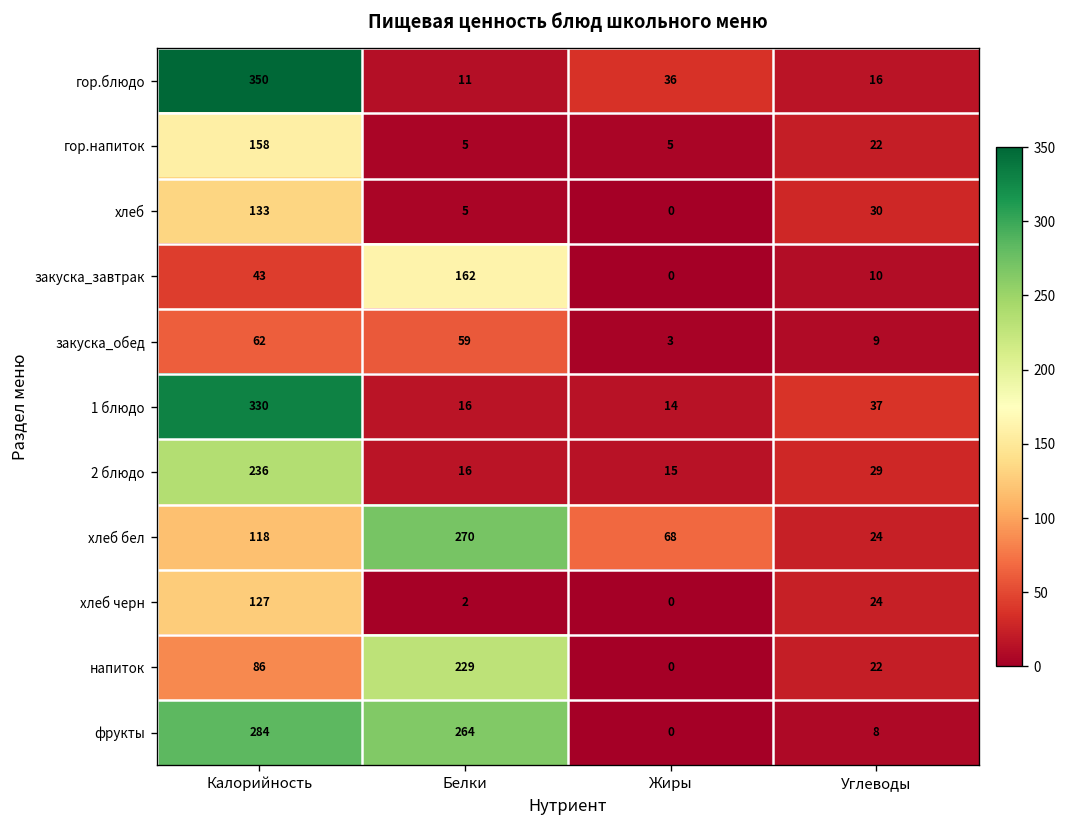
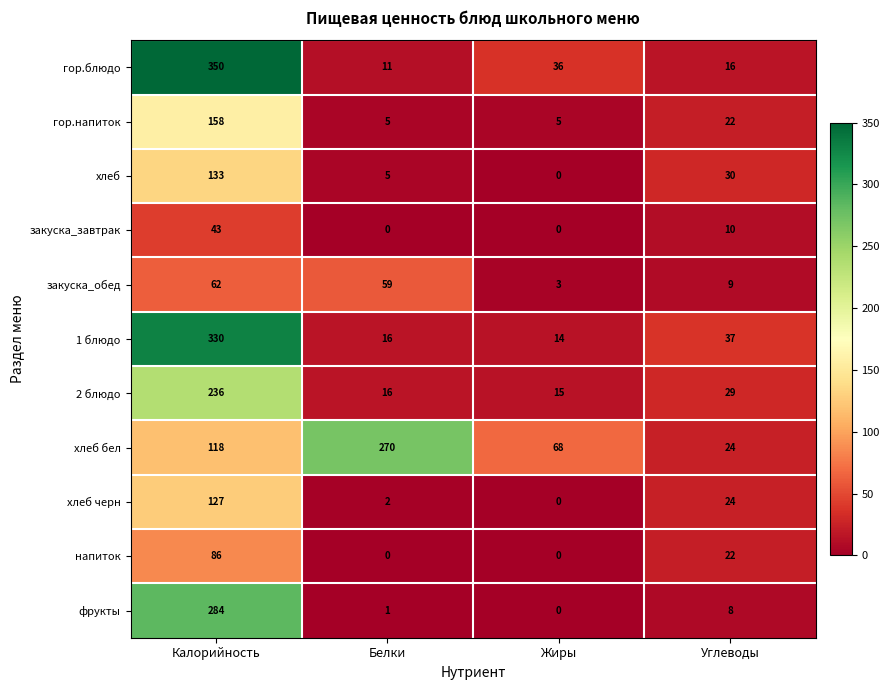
закуска_завтрак, Белки: 162 -> 0
напиток, Белки: 229 -> 0
фрукты, Белки: 264 -> 1
